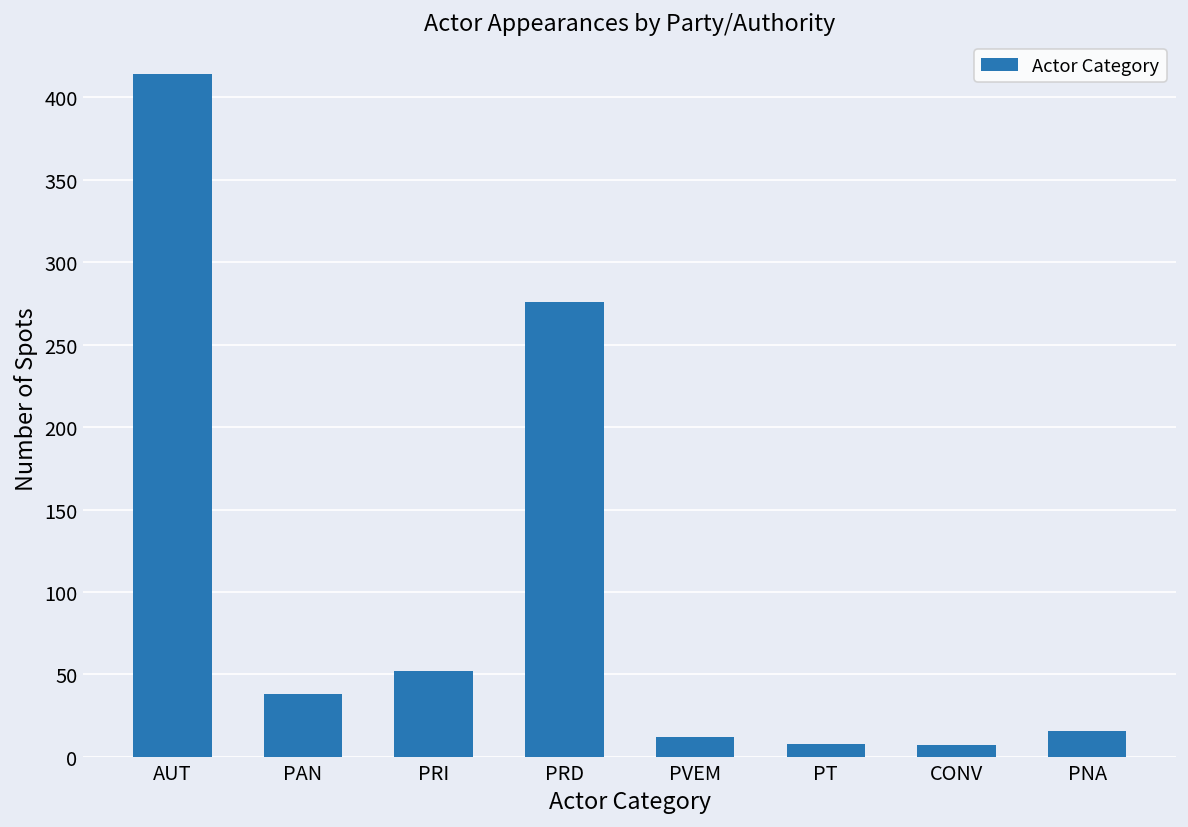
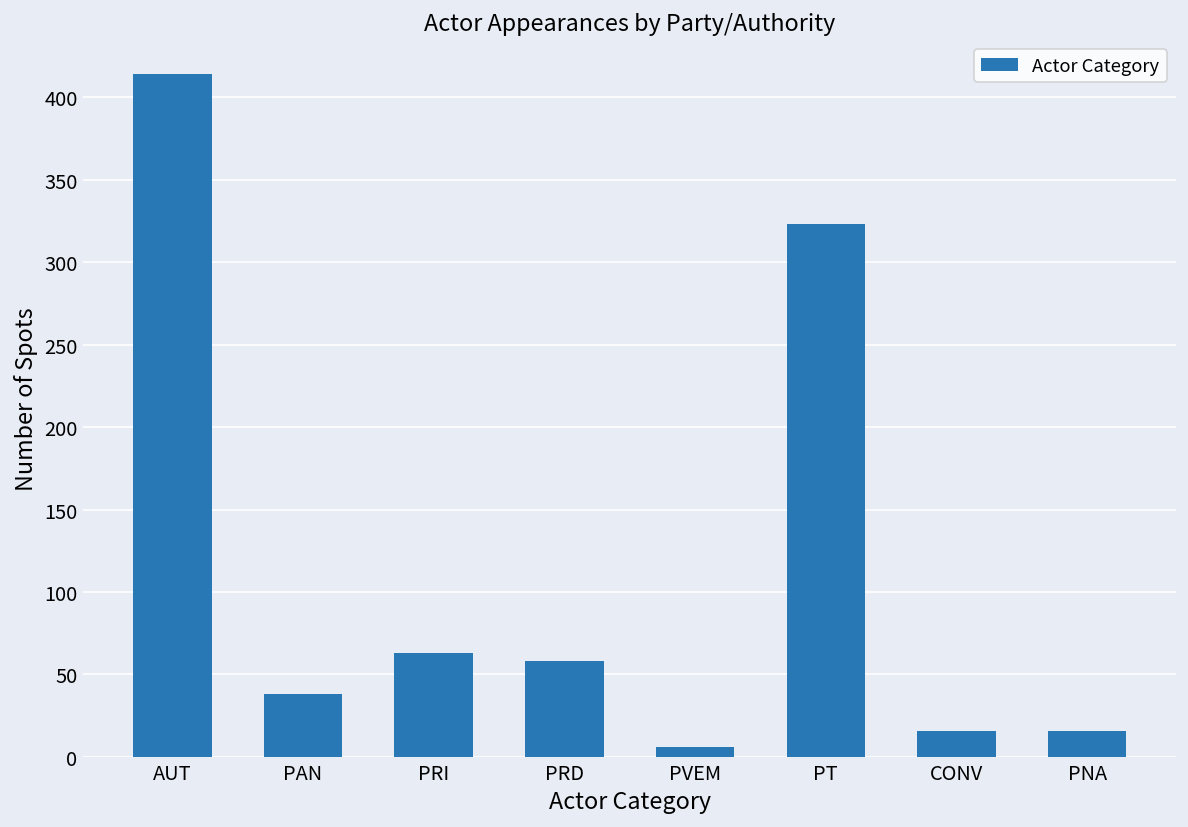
PRI: 52 -> 63
PRD: 276 -> 58
PVEM: 12 -> 6
PT: 8 -> 323
CONV: 7 -> 16
